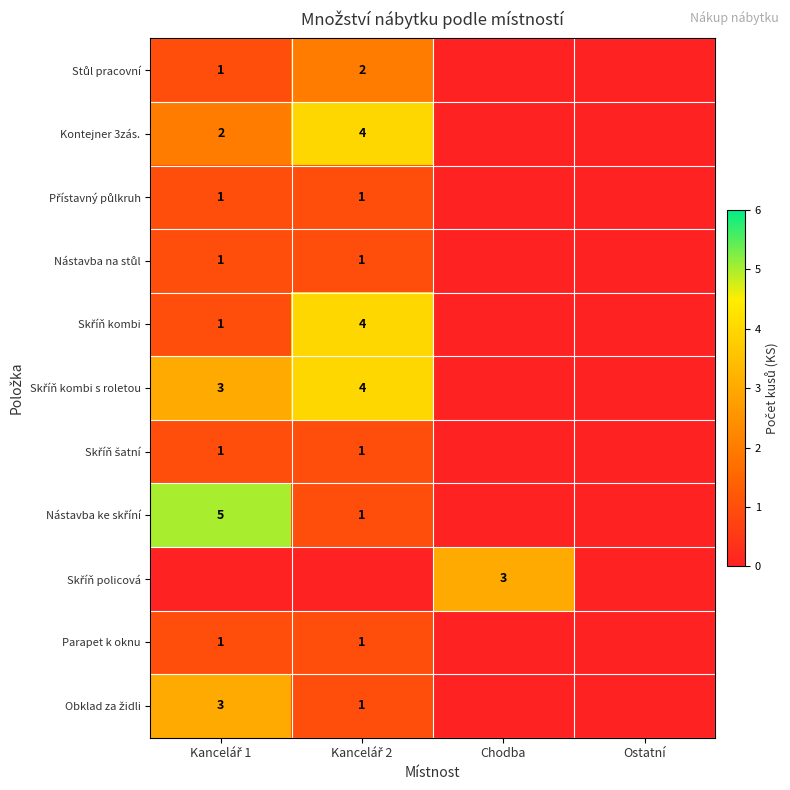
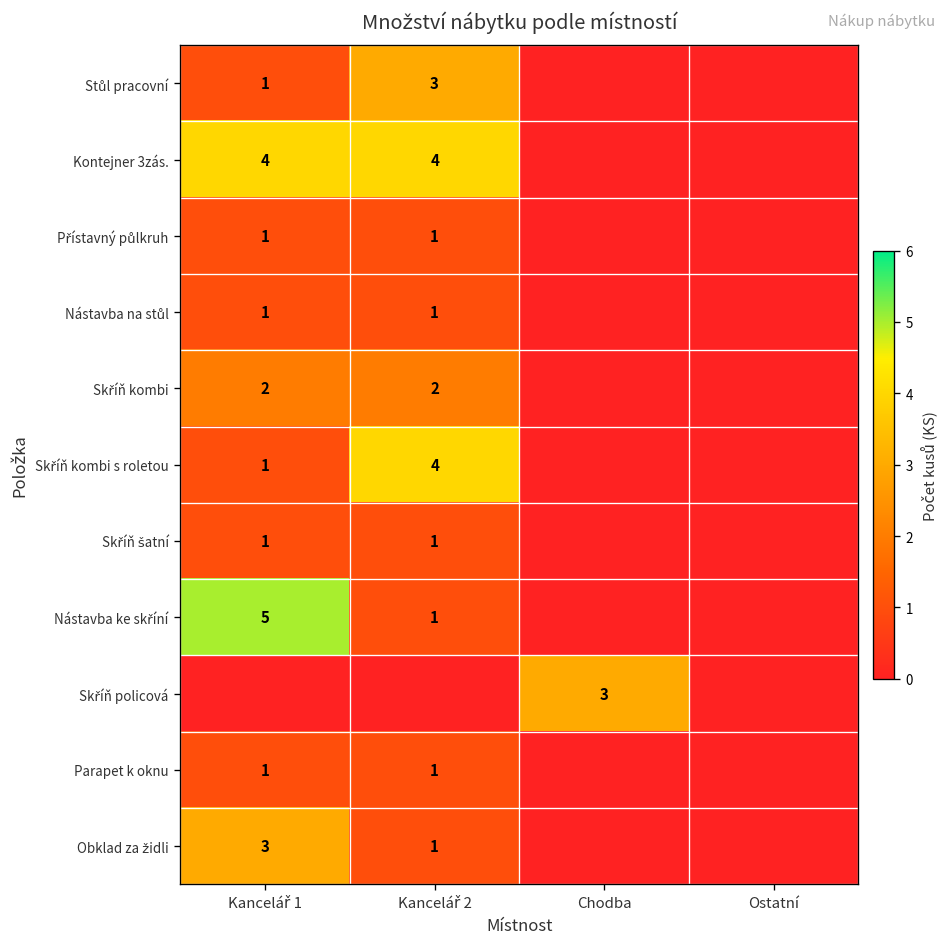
Stůl pracovní, Kancelář 2: 2 -> 3
Kontejner 3zás., Kancelář 1: 2 -> 4
Skříň kombi, Kancelář 1: 1 -> 2
Skříň kombi, Kancelář 2: 4 -> 2
Skříň kombi s roletou, Kancelář 1: 3 -> 1
